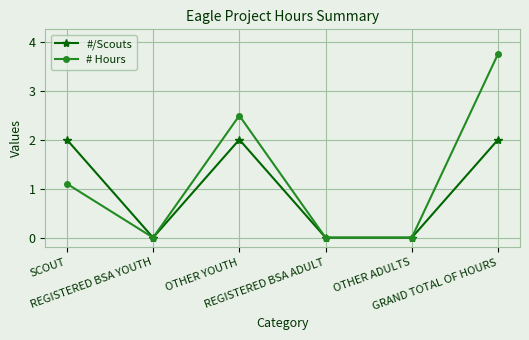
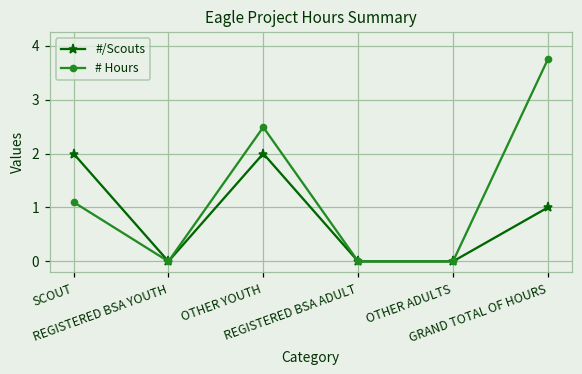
#/Scouts, GRAND TOTAL OF HOURS: 2 -> 1
